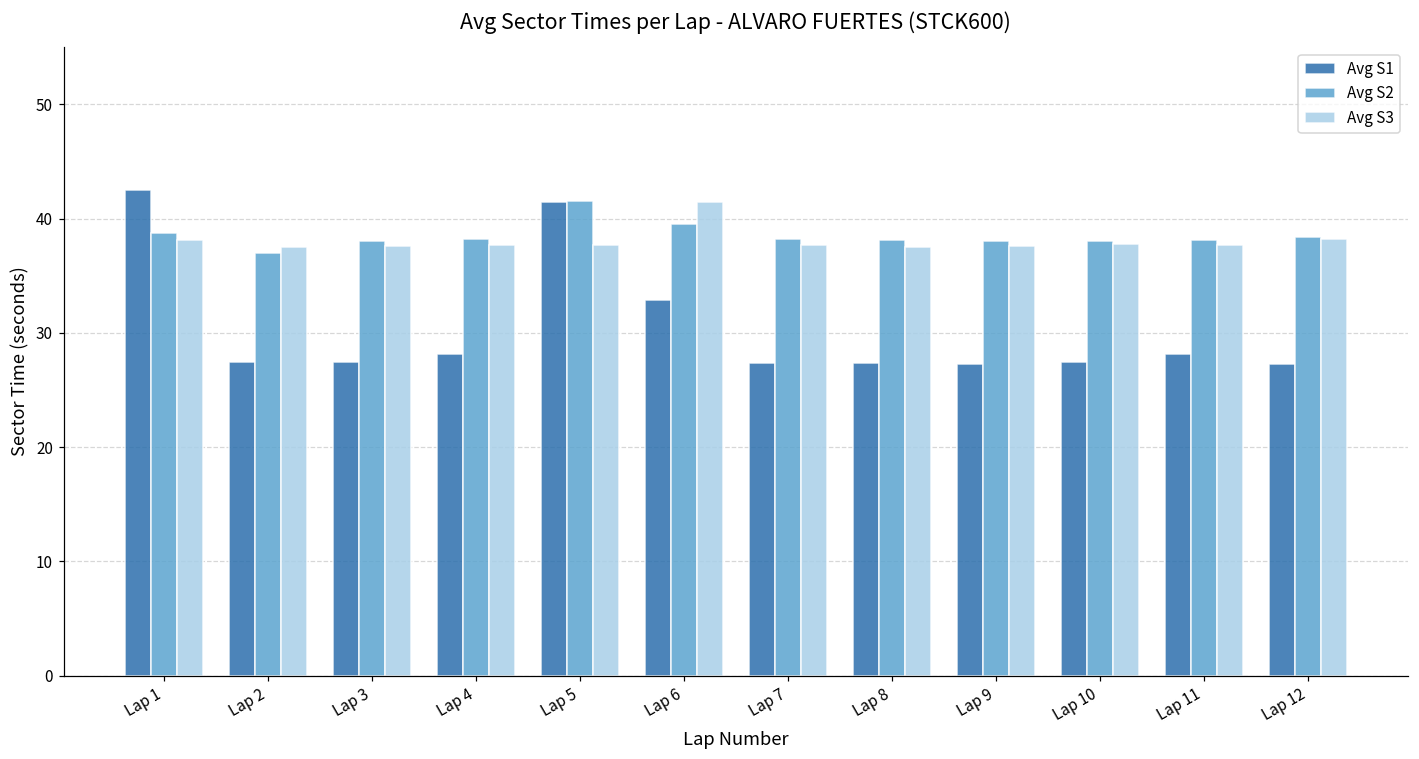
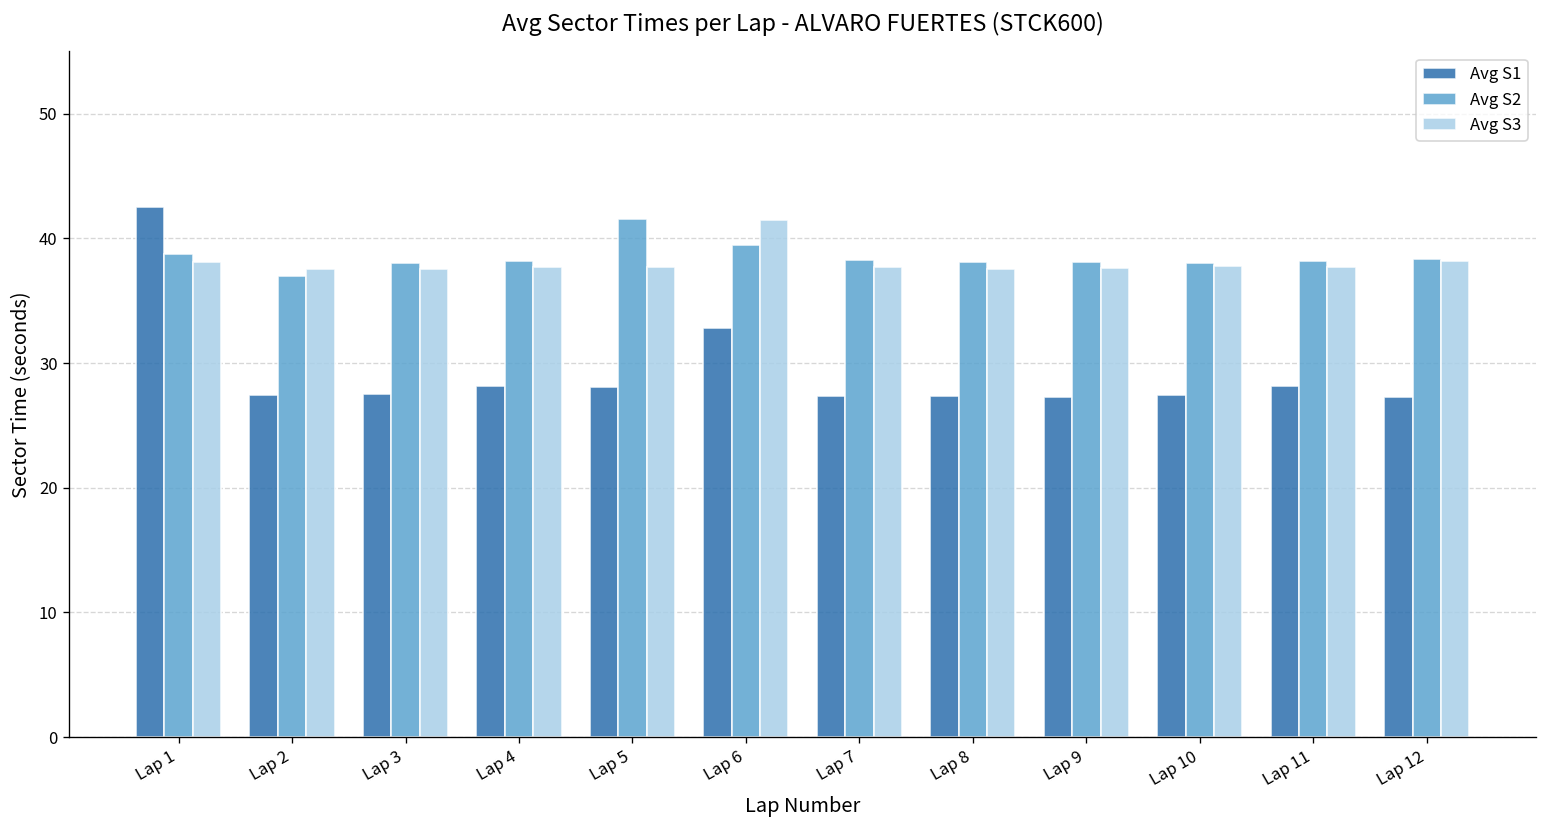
Avg S1, Lap 5: 41.4 -> 28.1
